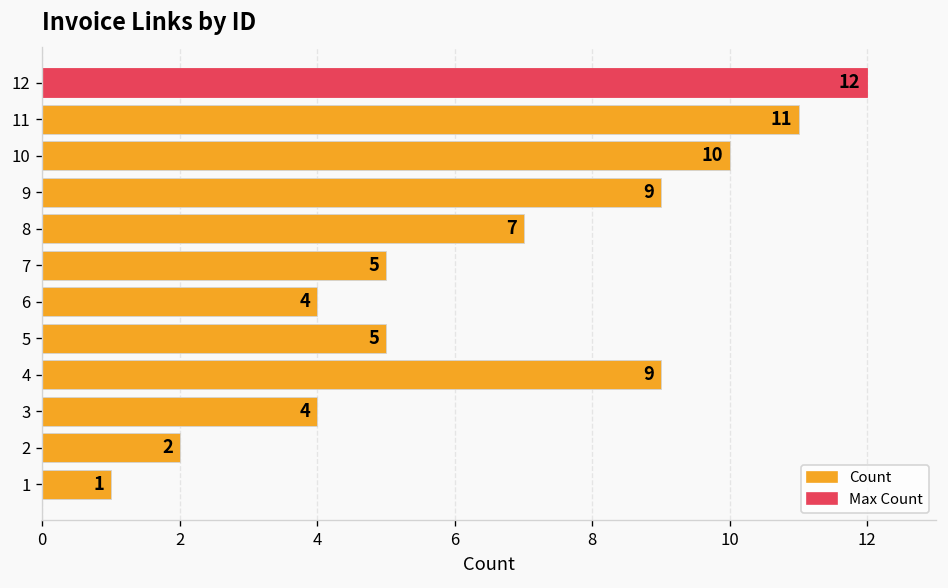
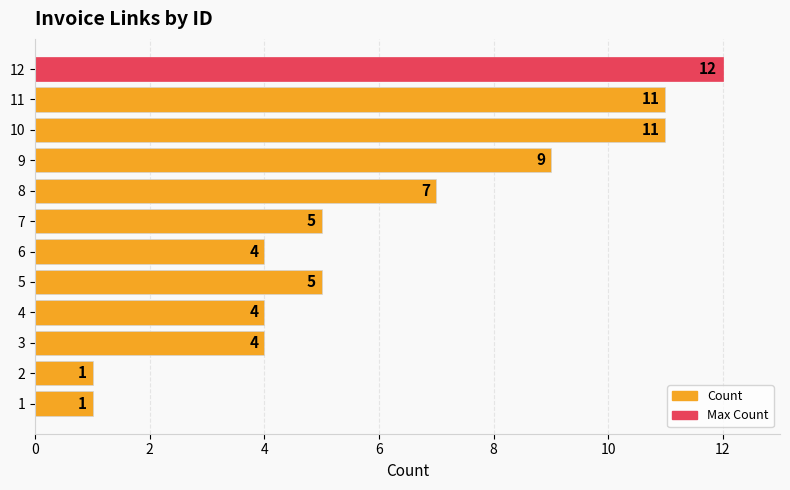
10: 10 -> 11
4: 9 -> 4
2: 2 -> 1
